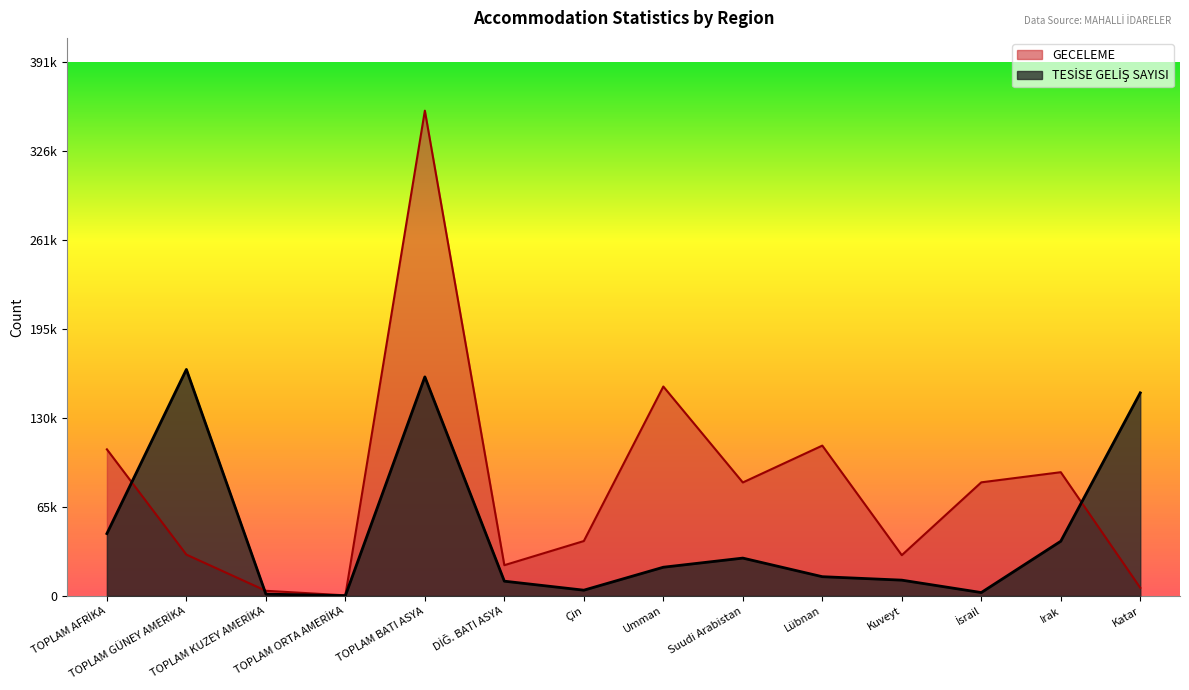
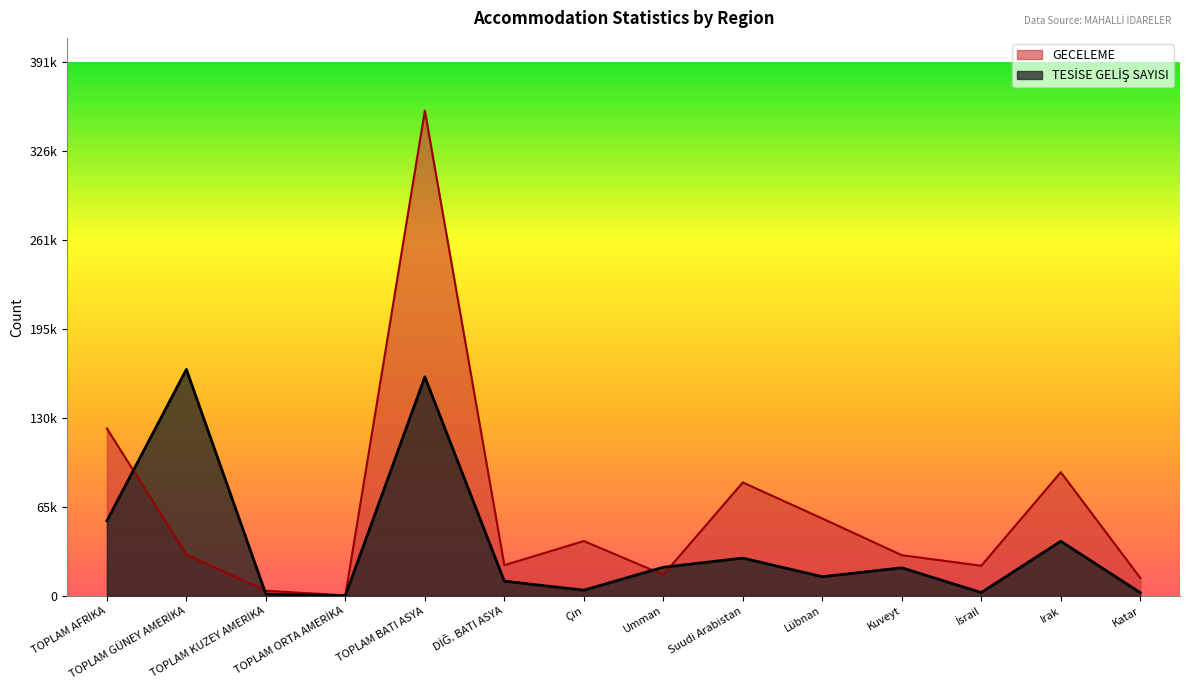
GECELEME, TOPLAM AFRİKA: 108000 -> 123000
TESİSE GELİŞ SAYISI, TOPLAM AFRİKA: 46000 -> 55000
GECELEME, Umman: 154000 -> 16000
GECELEME, Lübnan: 110000 -> 57000
TESİSE GELİŞ SAYISI, Kuveyt: 12000 -> 21000
GECELEME, İsrail: 83000 -> 22000
GECELEME, Katar: 6000 -> 13000
TESİSE GELİŞ SAYISI, Katar: 149000 -> 2000
